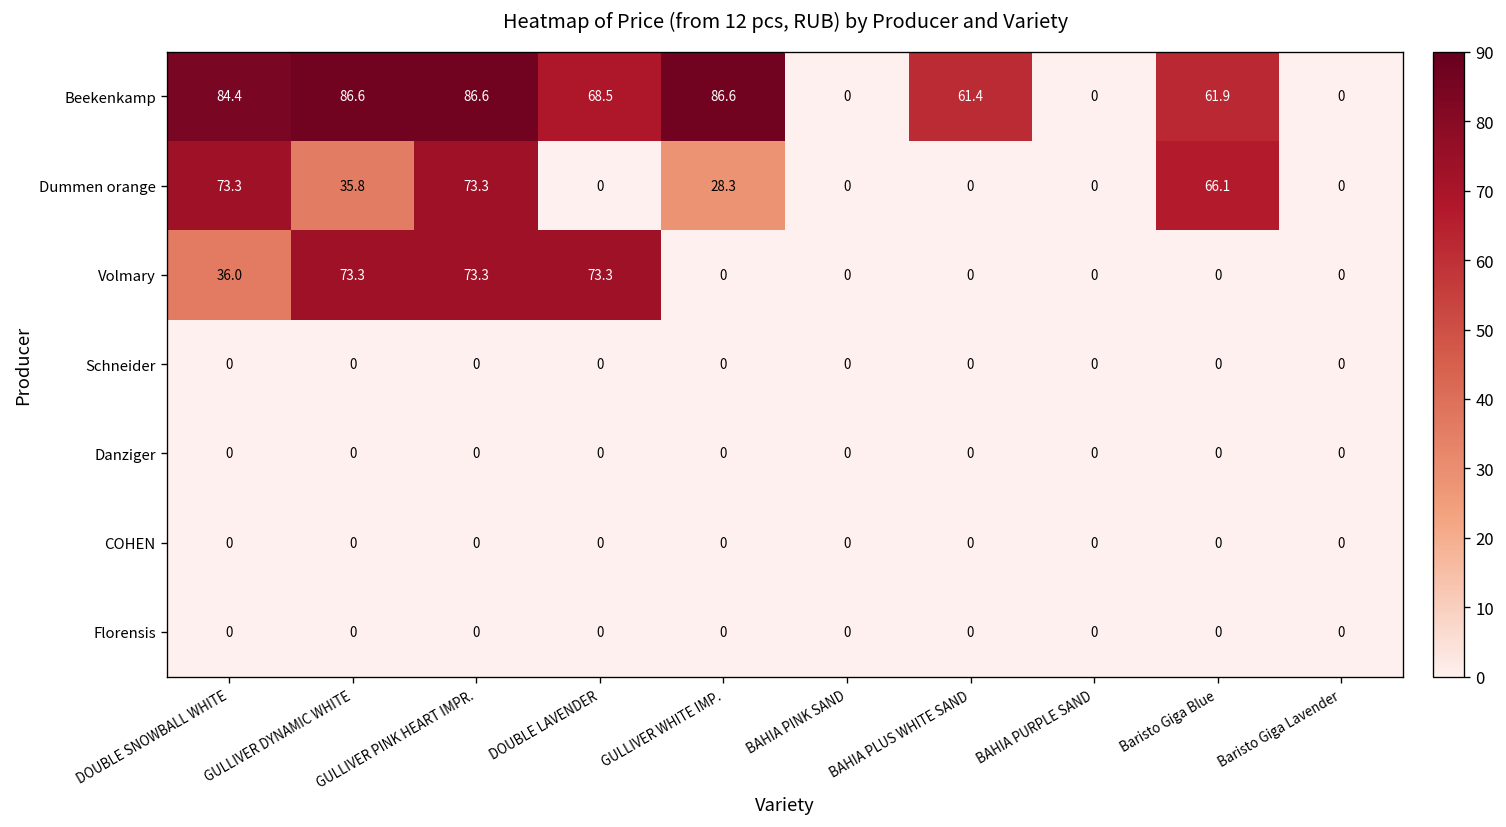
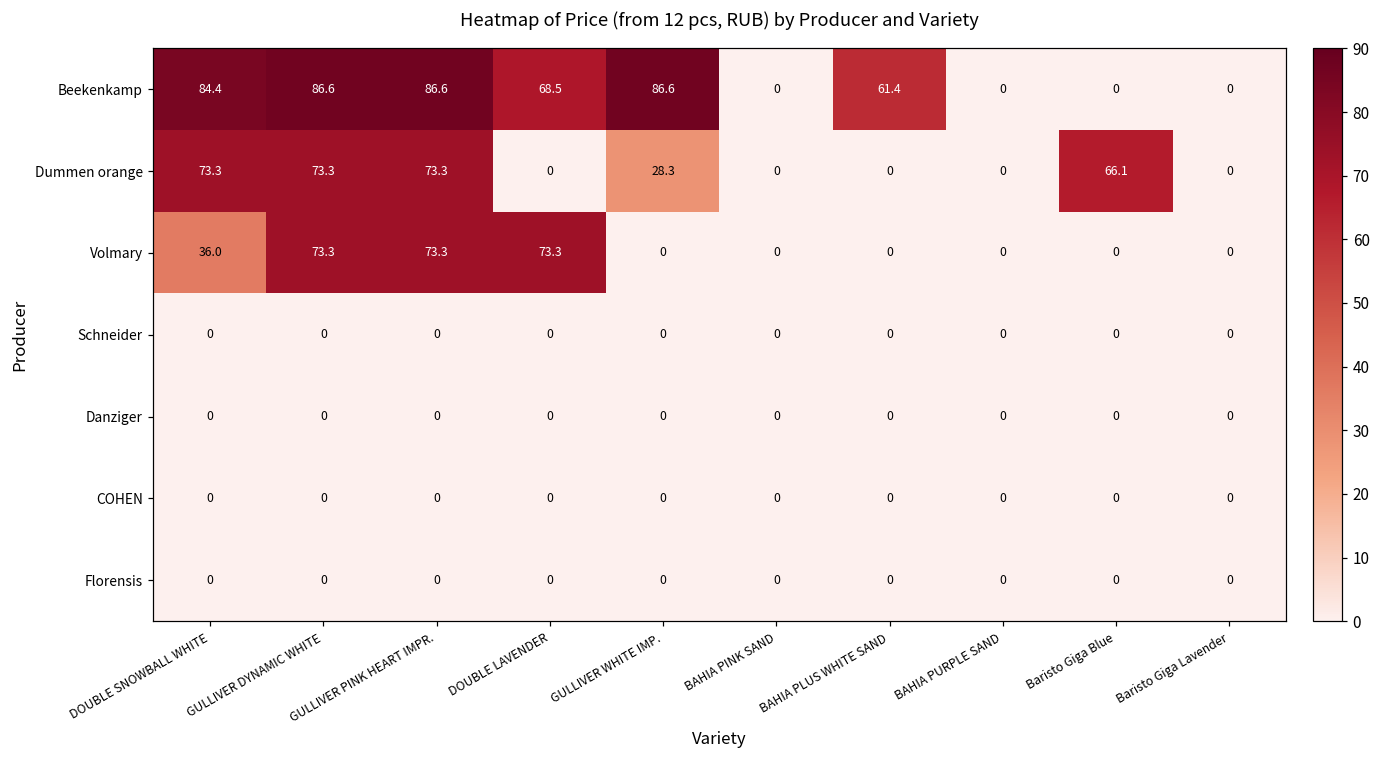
Beekenkamp, Baristo Giga Blue: 61.9 -> 0
Dummen orange, GULLIVER DYNAMIC WHITE: 35.8 -> 73.3
